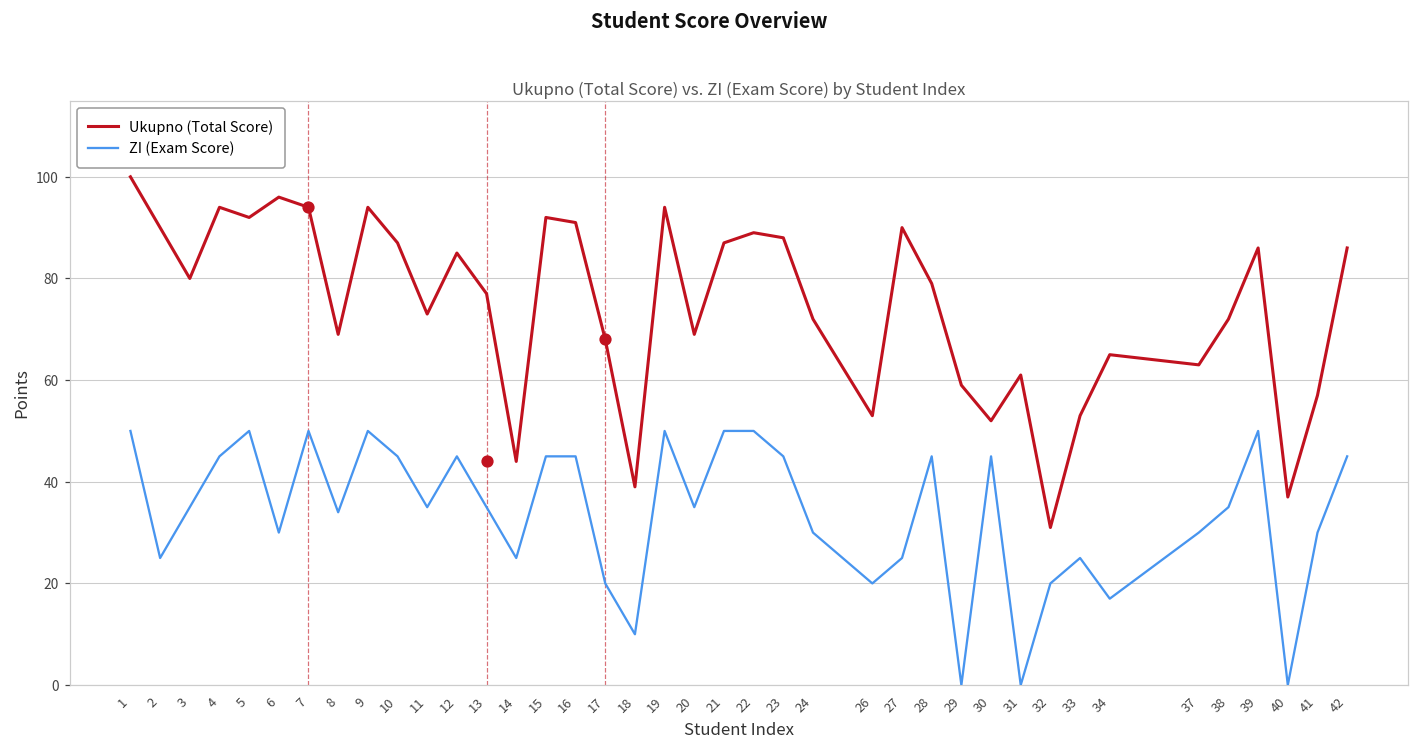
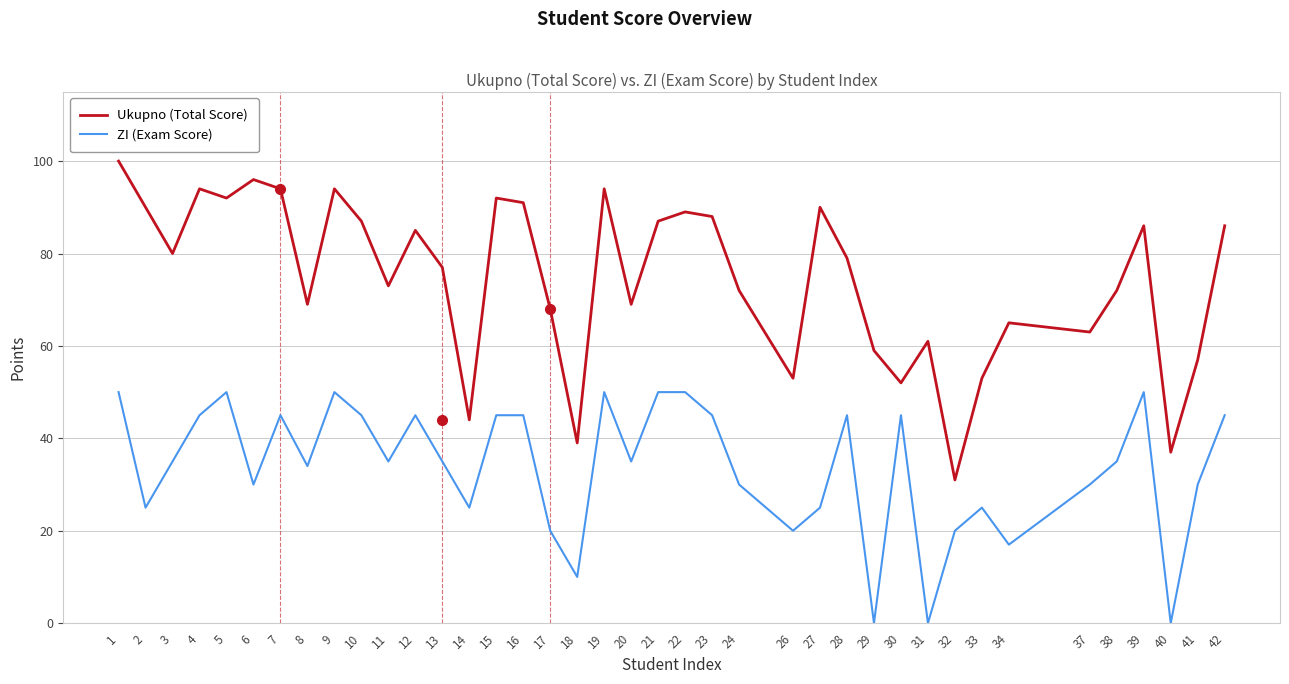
ZI (Exam Score), 7: 50 -> 45
